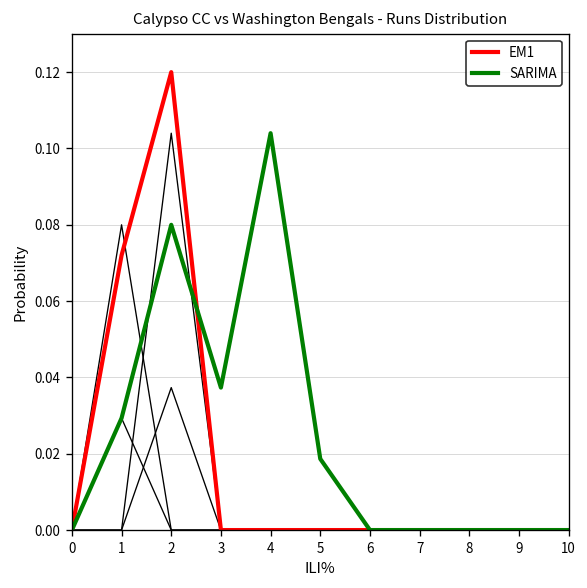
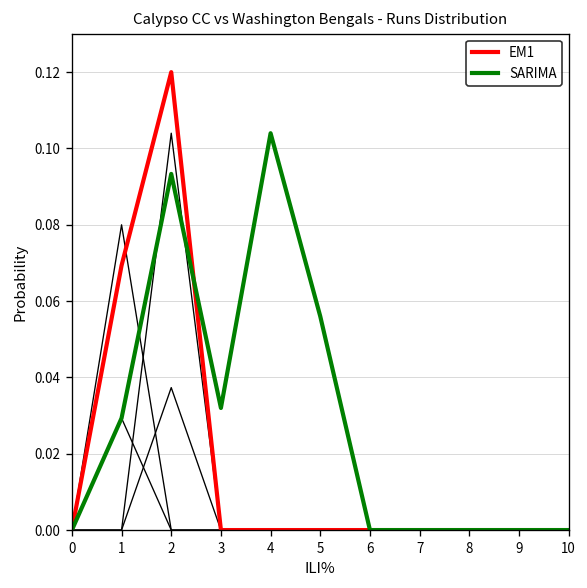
EM1, 1: 0.072 -> 0.069
SARIMA, 2: 0.080 -> 0.093
SARIMA, 3: 0.037 -> 0.032
SARIMA, 5: 0.019 -> 0.056
